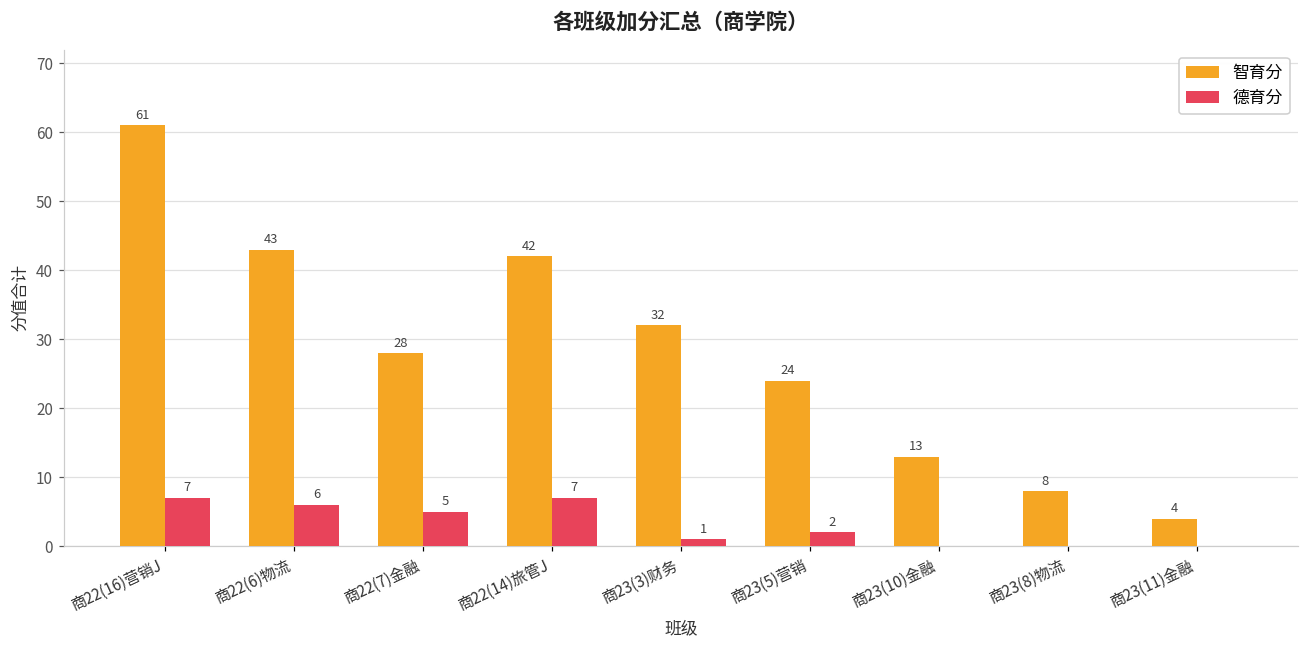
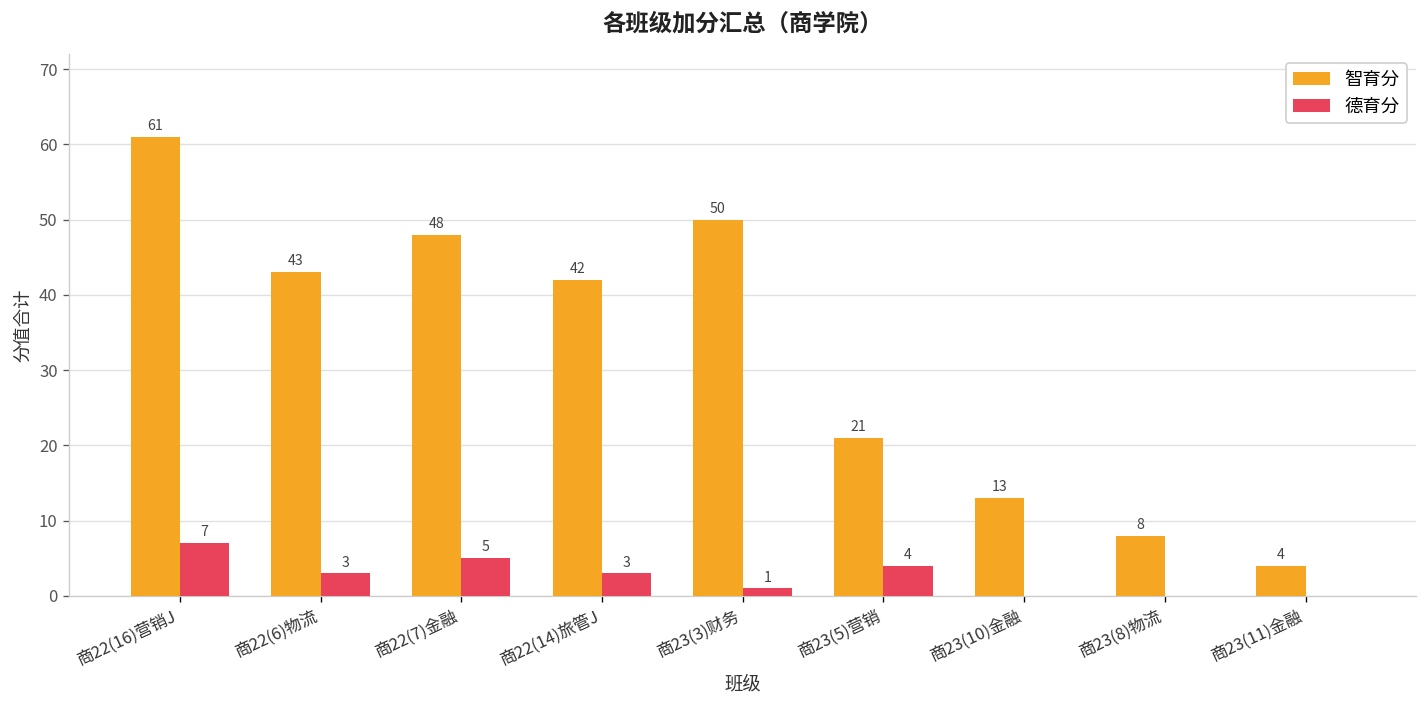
德育分, 商22(6)物流: 6 -> 3
智育分, 商22(7)金融: 28 -> 48
德育分, 商22(14)旅管J: 7 -> 3
智育分, 商23(3)财务: 32 -> 50
智育分, 商23(5)营销: 24 -> 21
德育分, 商23(5)营销: 2 -> 4
